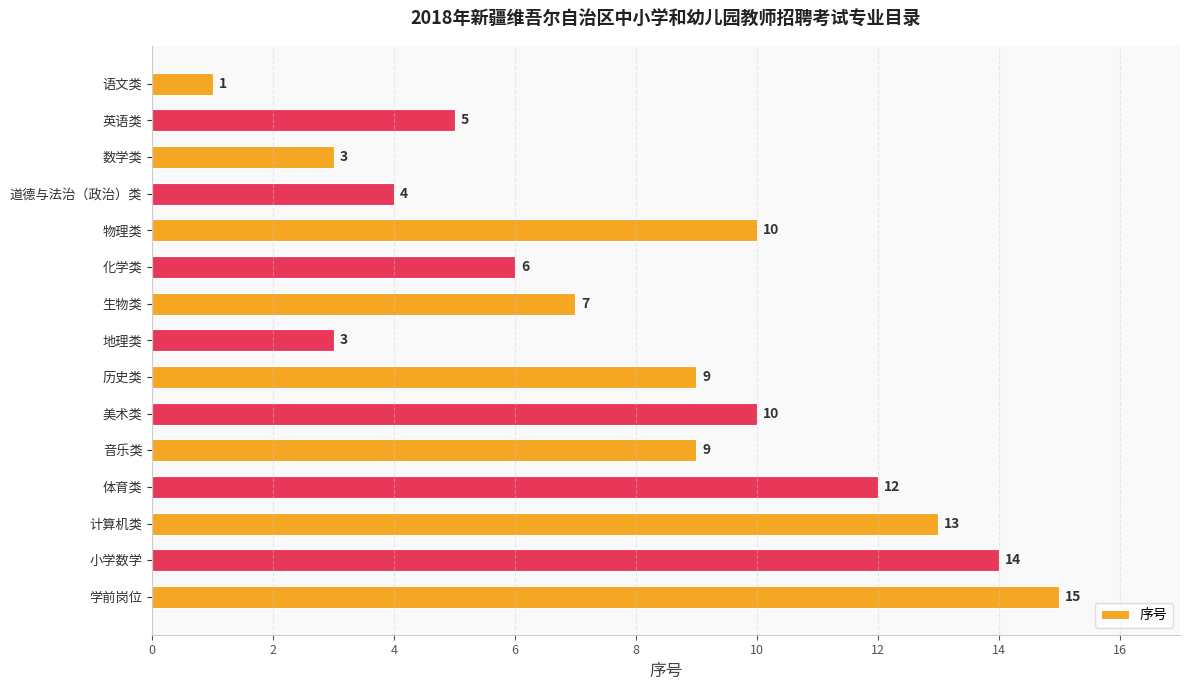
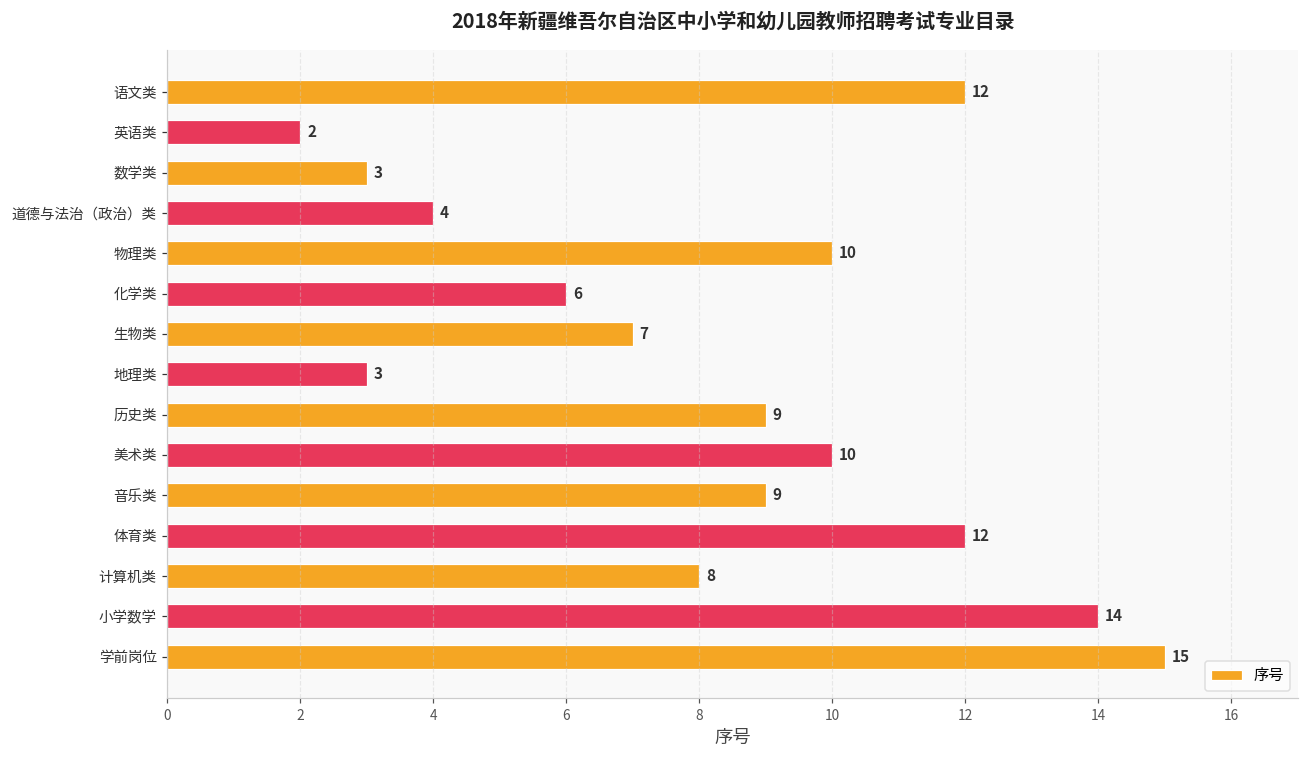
语文类: 1 -> 12
英语类: 5 -> 2
计算机类: 13 -> 8
